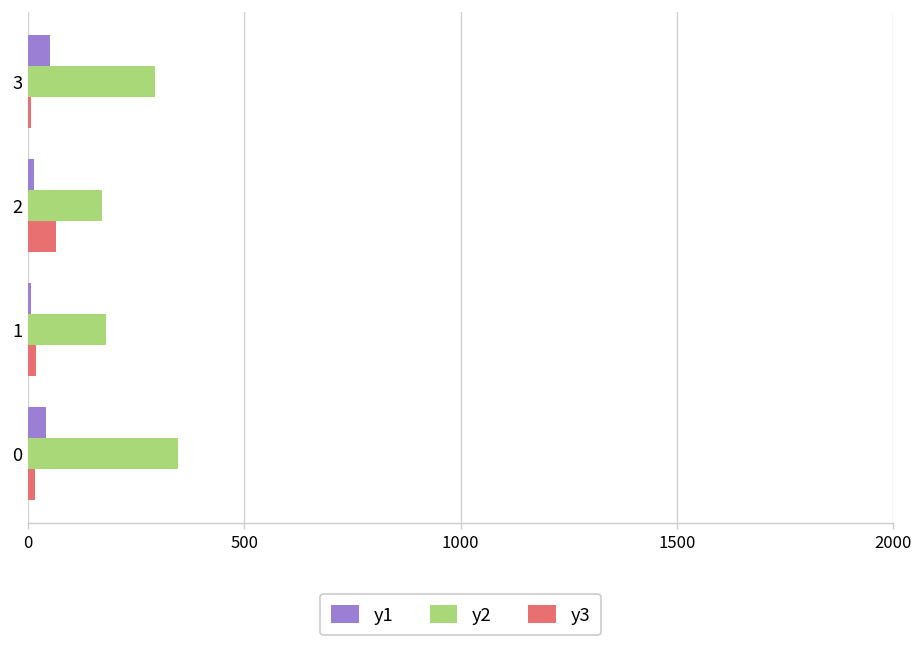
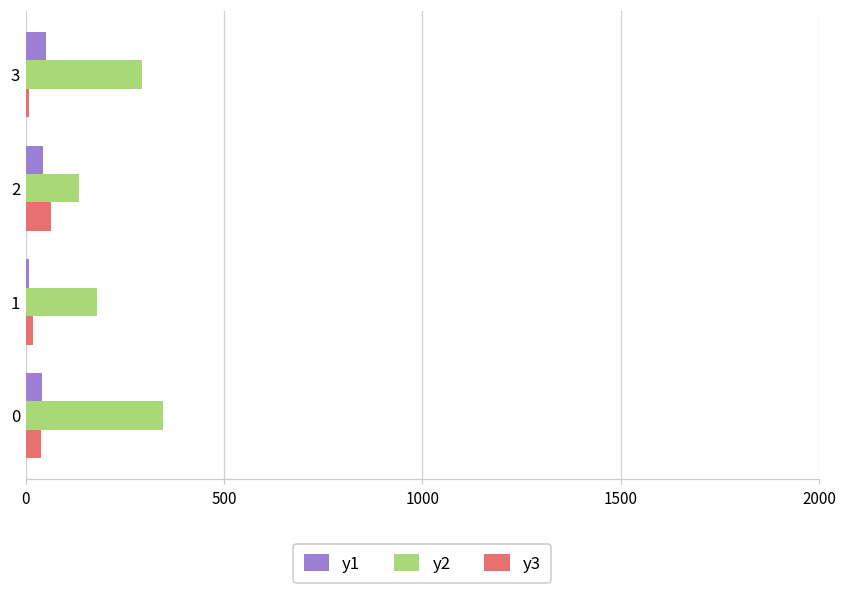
y1, 2: 10 -> 40
y2, 2: 170 -> 130
y3, 0: 20 -> 40
